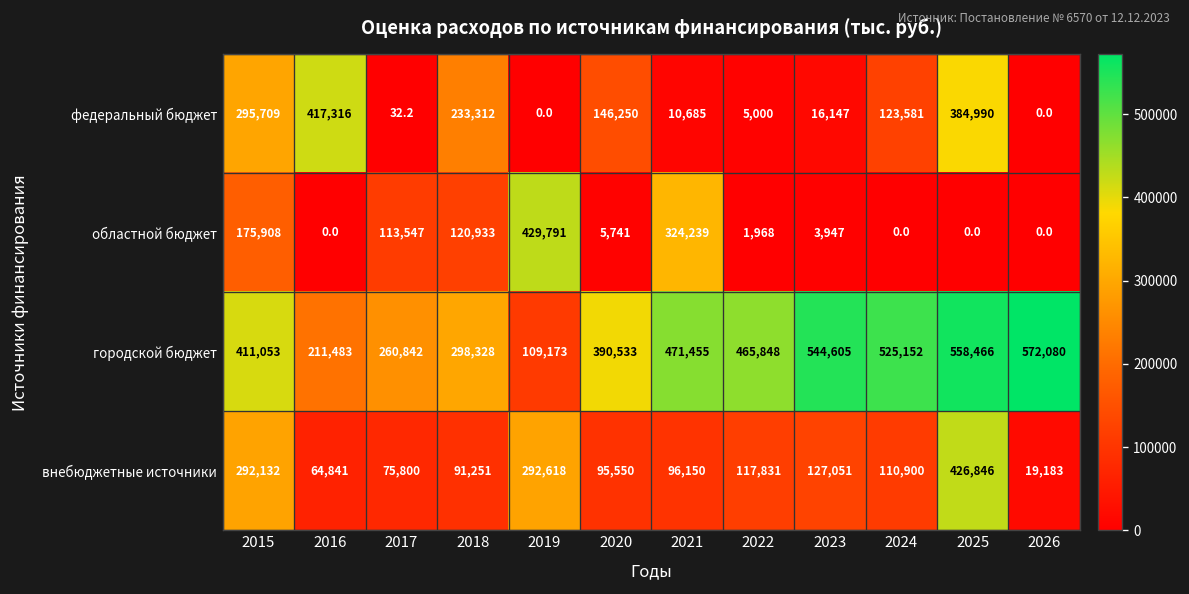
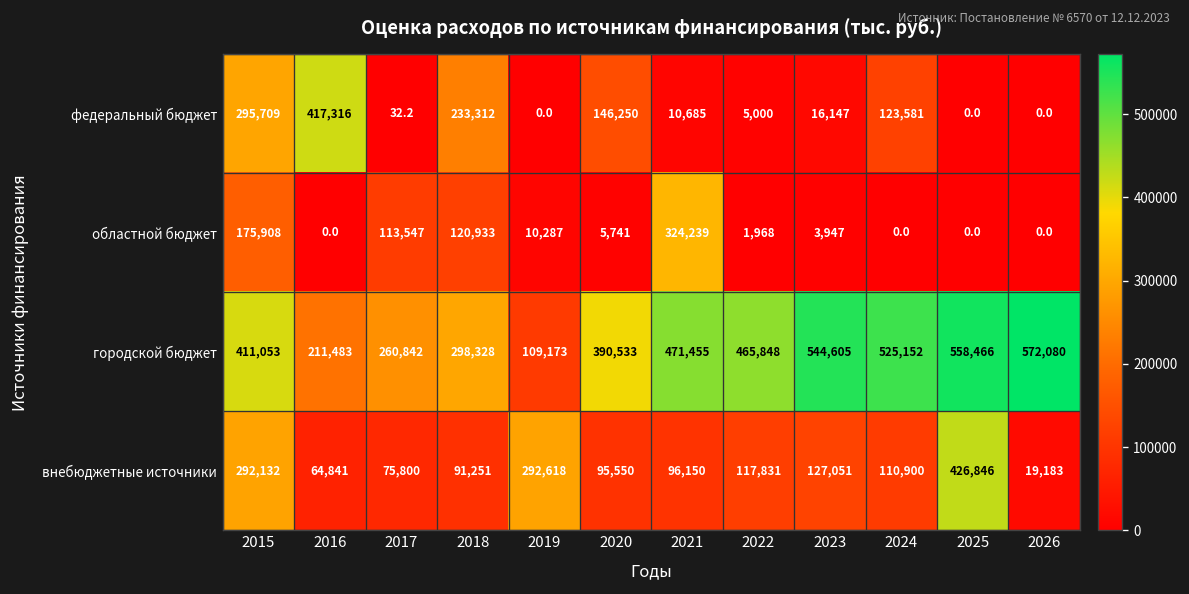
федеральный бюджет, 2025: 384,990 -> 0.0
областной бюджет, 2019: 429,791 -> 10,287
